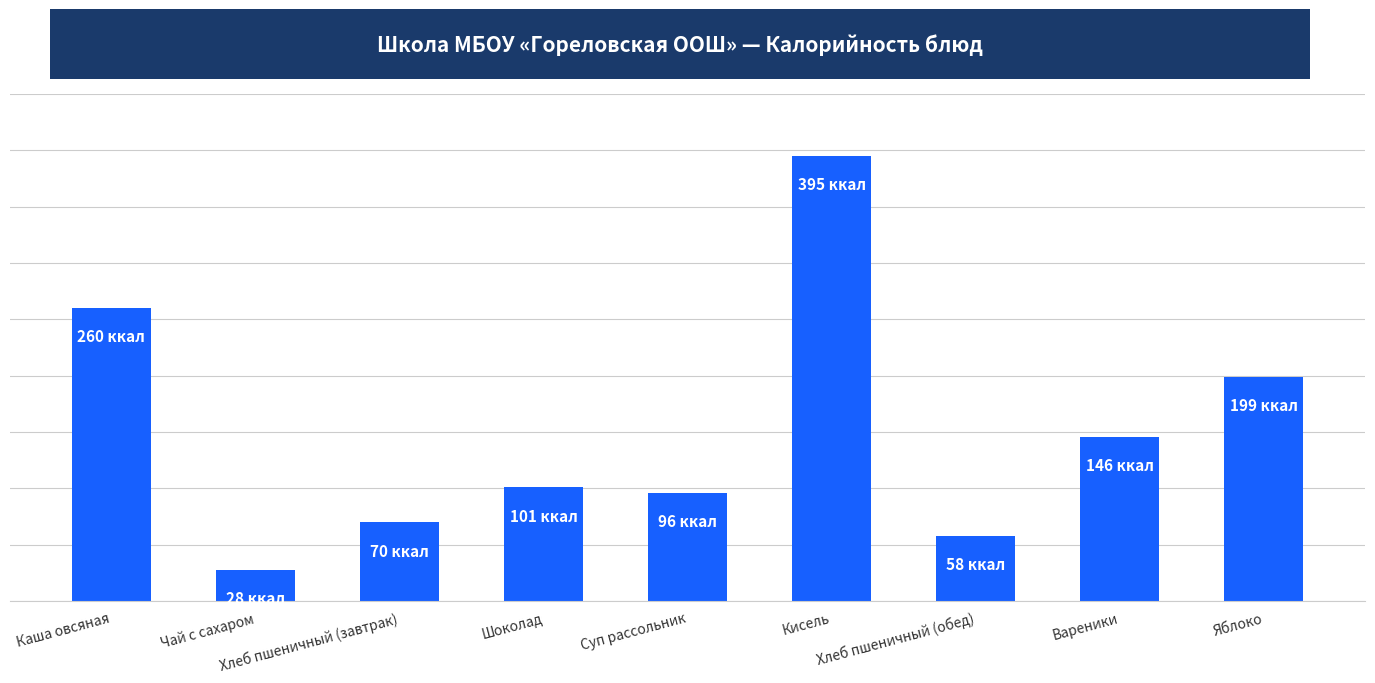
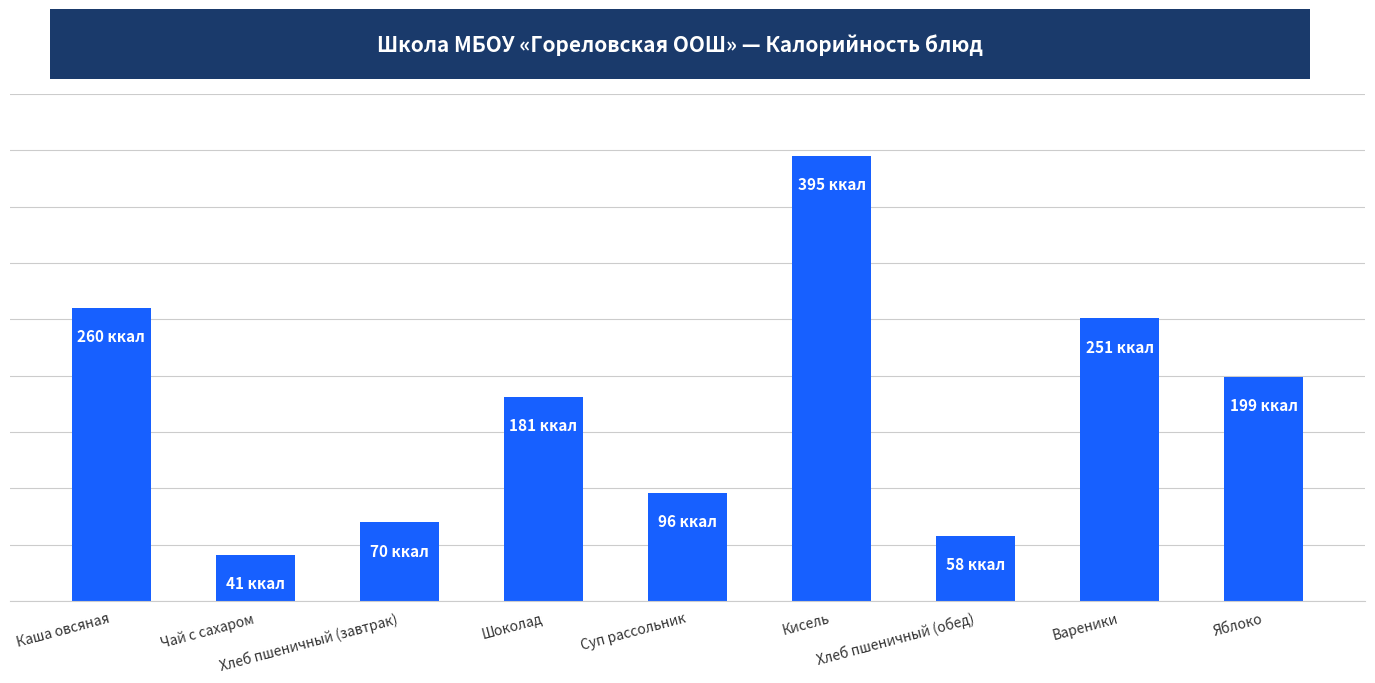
Чай с сахаром: 28 -> 41
Шоколад: 101 -> 181
Вареники: 146 -> 251
